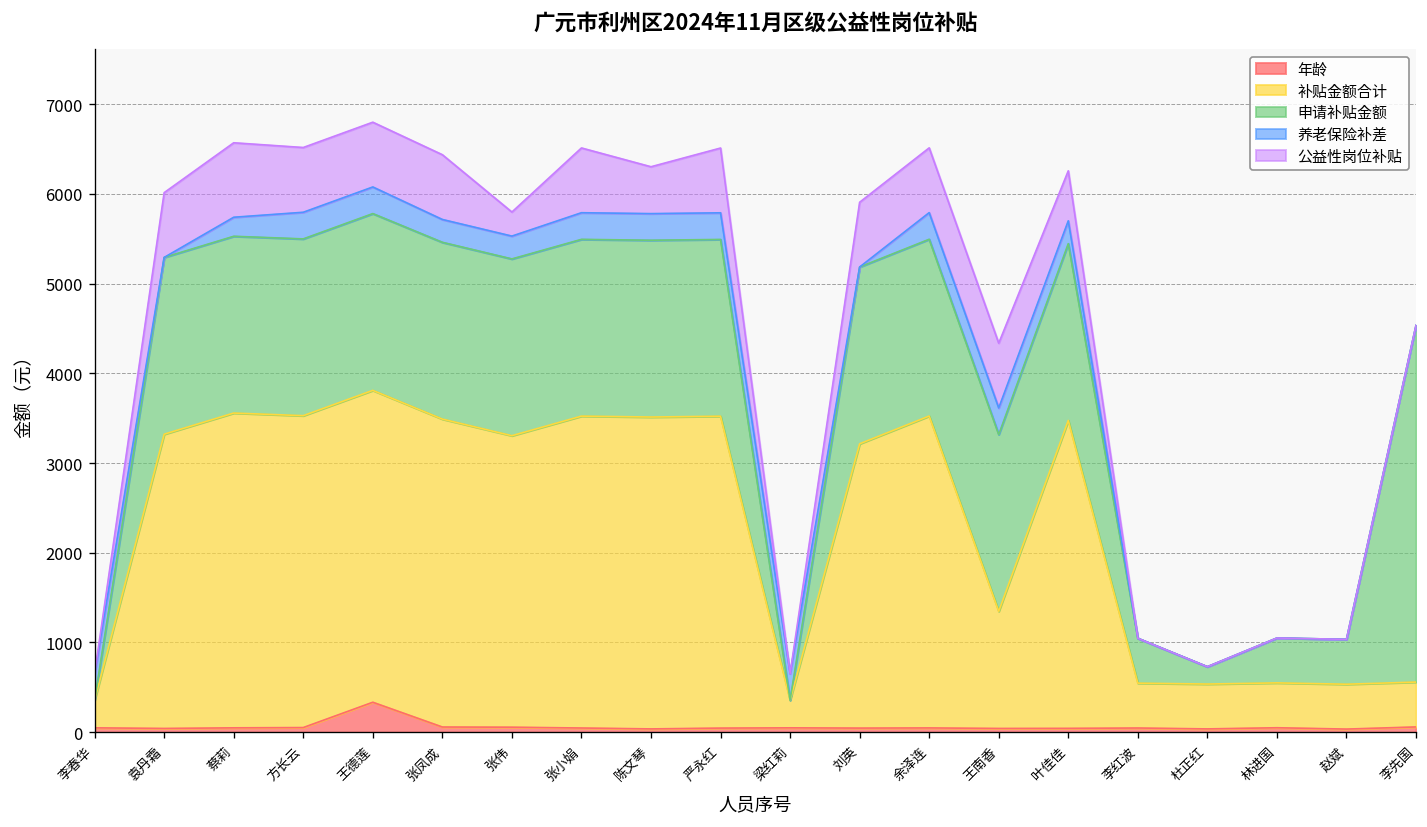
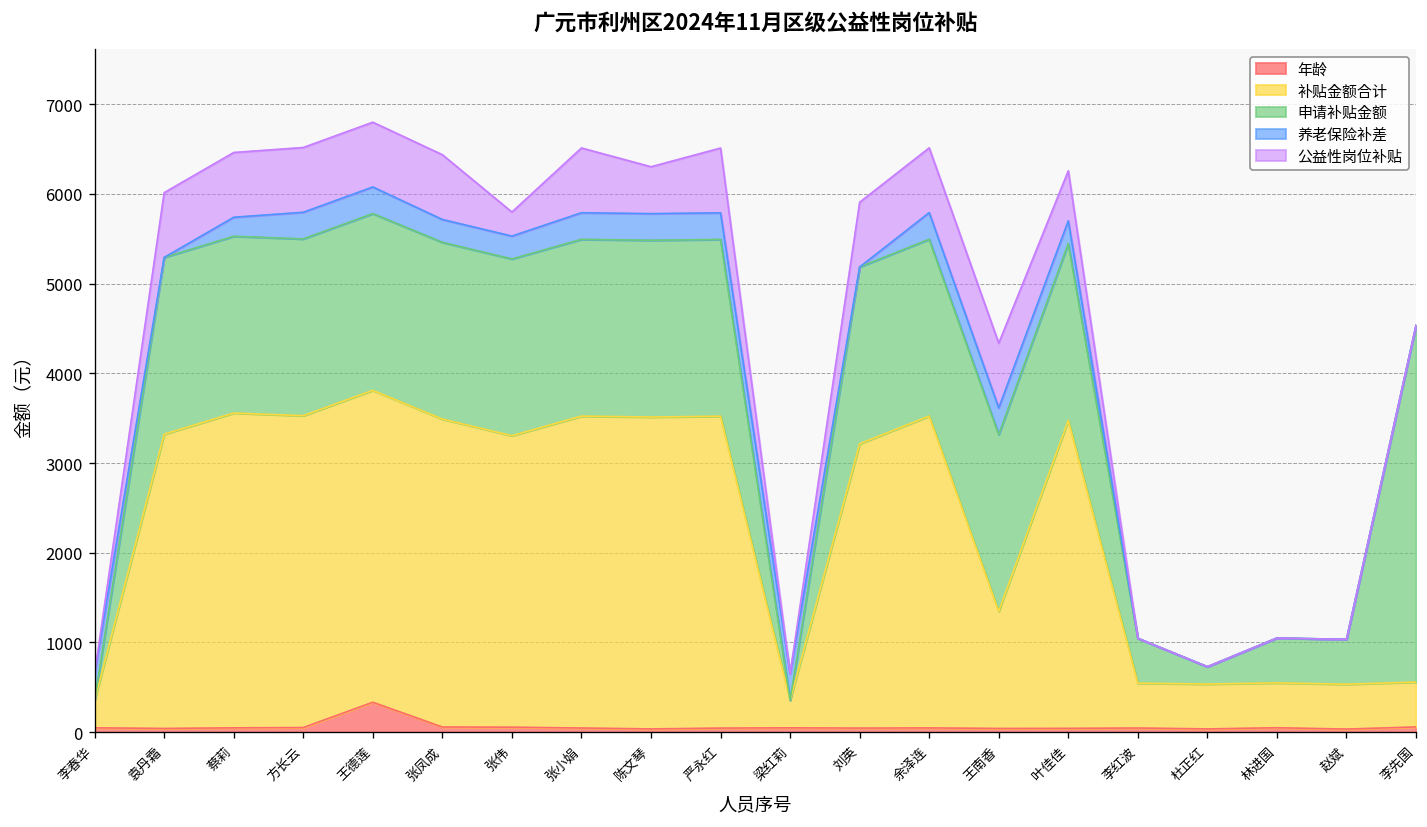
公益性岗位补贴, 蔡莉: 800 -> 700
